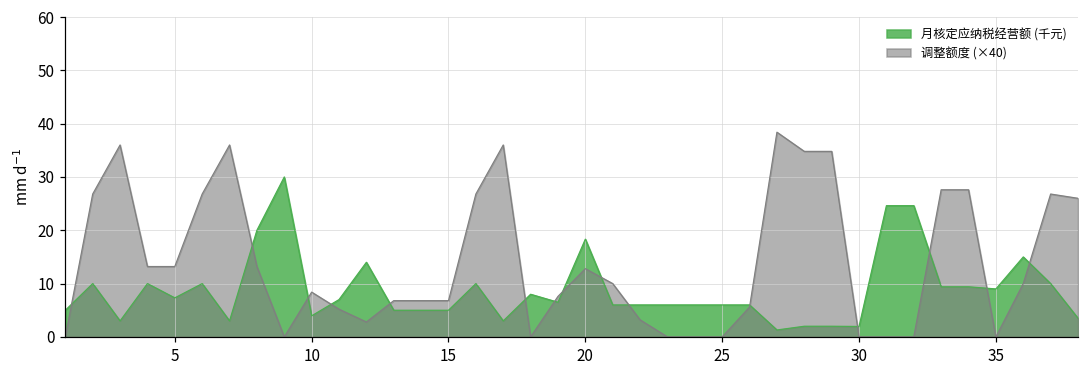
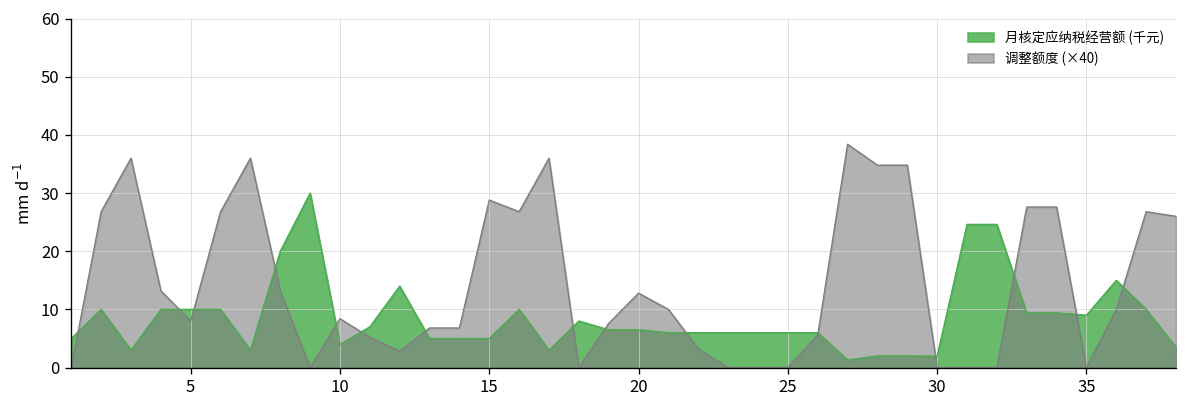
月核定应纳税经营额 (千元), 5: 7 -> 10
调整额度 (×40), 5: 13 -> 8
调整额度 (×40), 15: 7 -> 29
月核定应纳税经营额 (千元), 20: 18 -> 7
